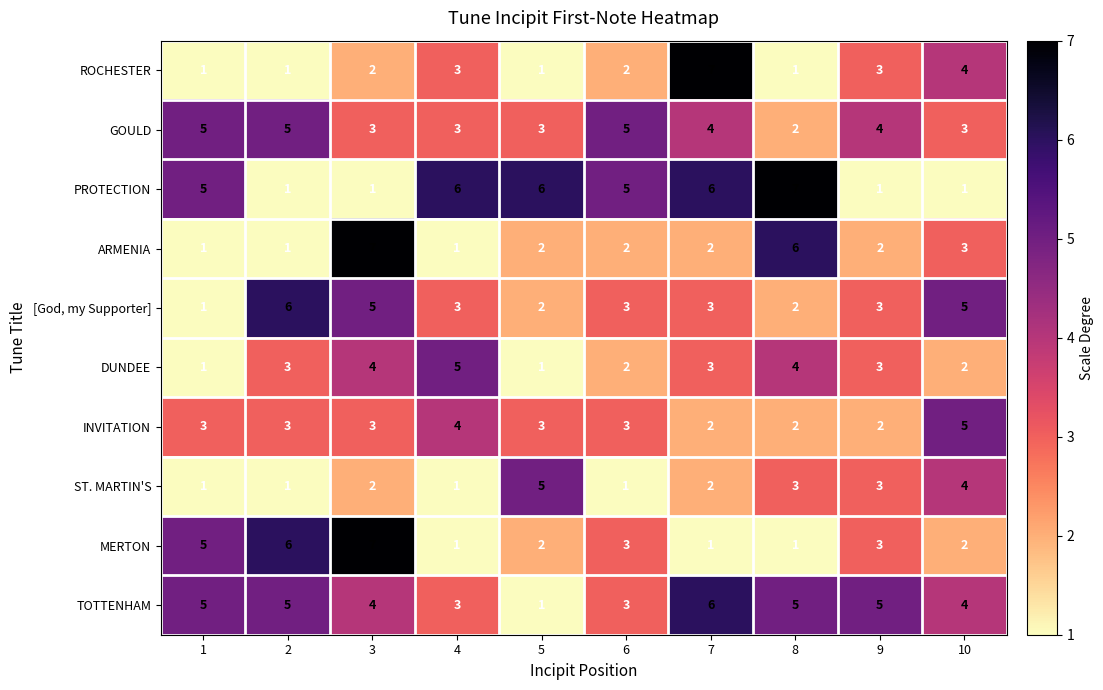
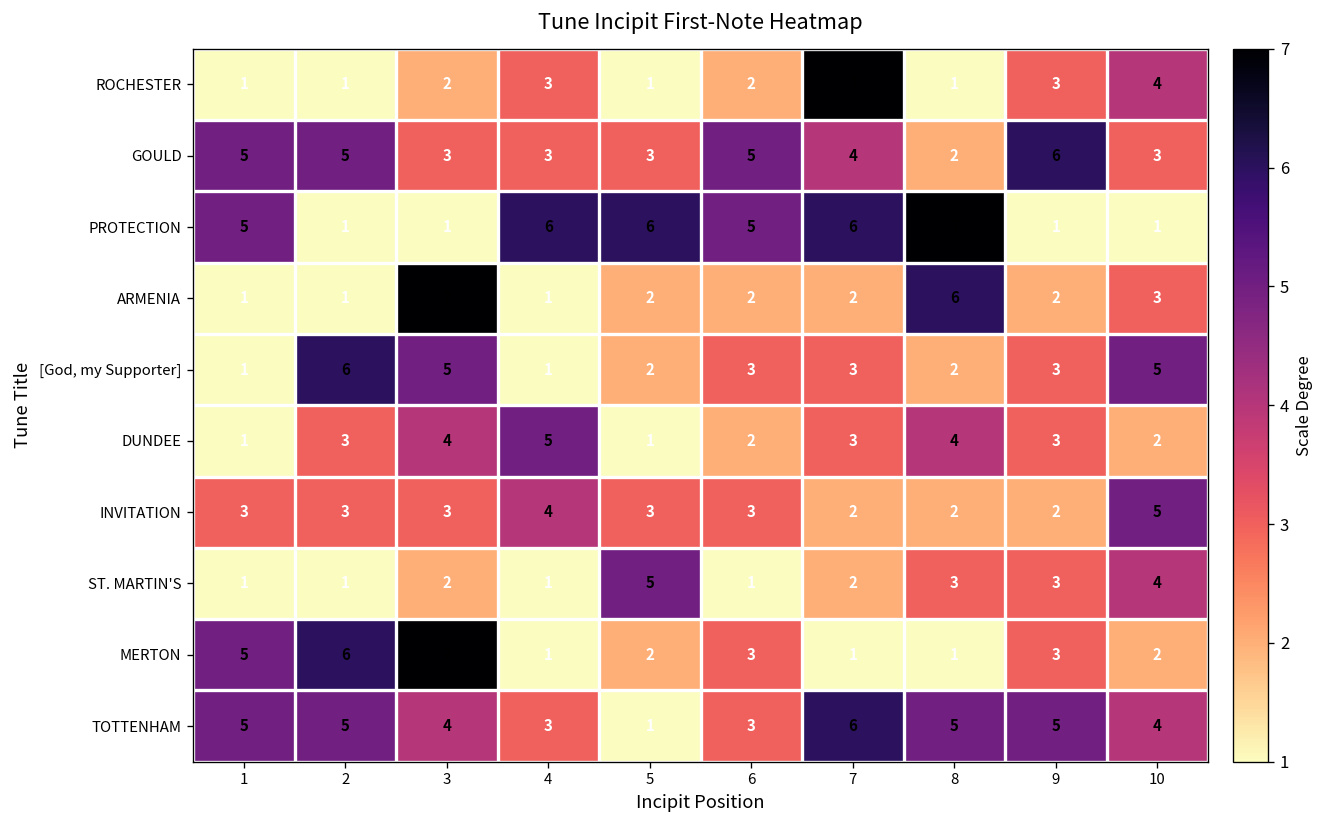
GOULD, 9: 4 -> 6
[God, my Supporter], 4: 3 -> 1
